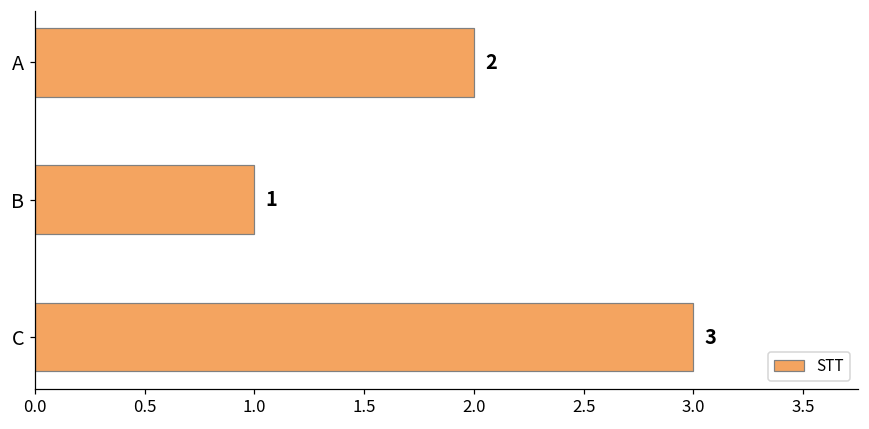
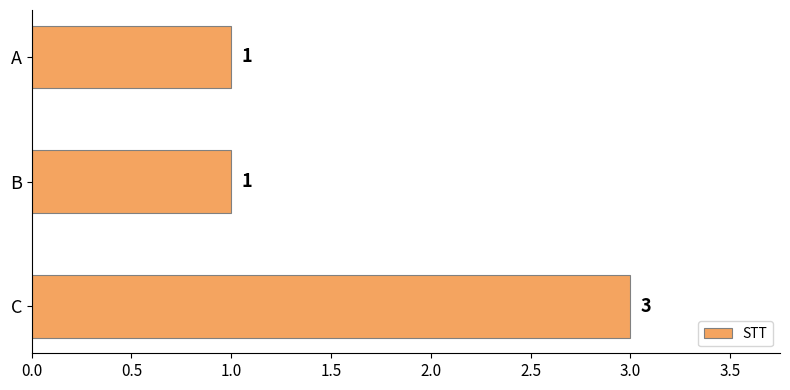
A: 2 -> 1
